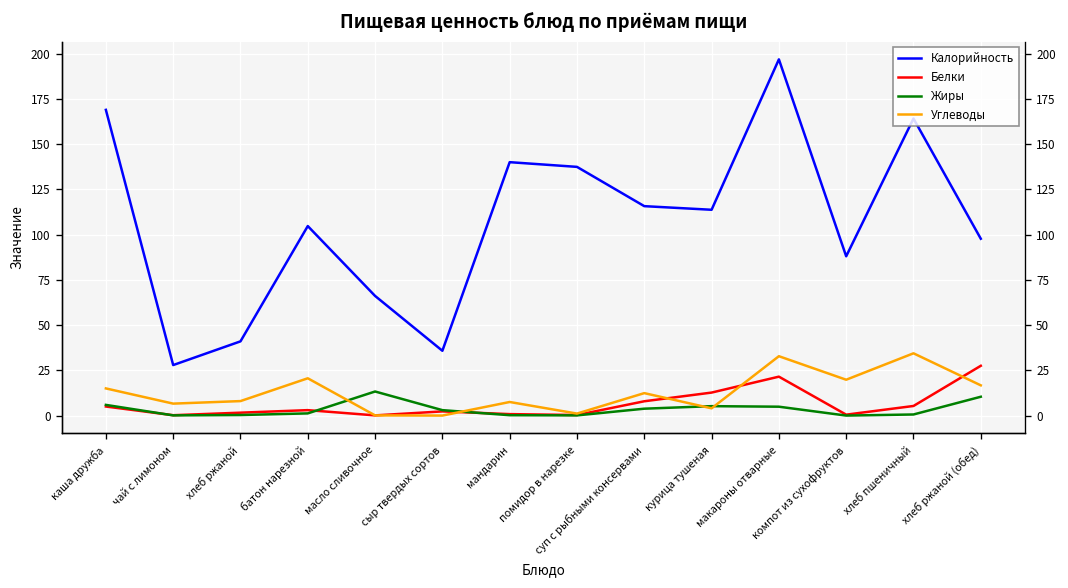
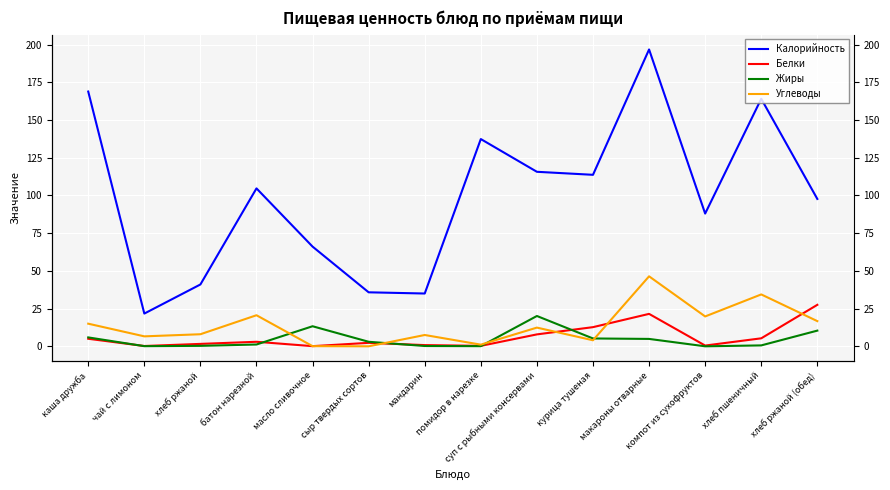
Калорийность, чай с лимоном: 28 -> 22
Калорийность, мандарин: 140 -> 35
Жиры, суп с рыбными консервами: 4 -> 20
Углеводы, макароны отварные: 33 -> 46
